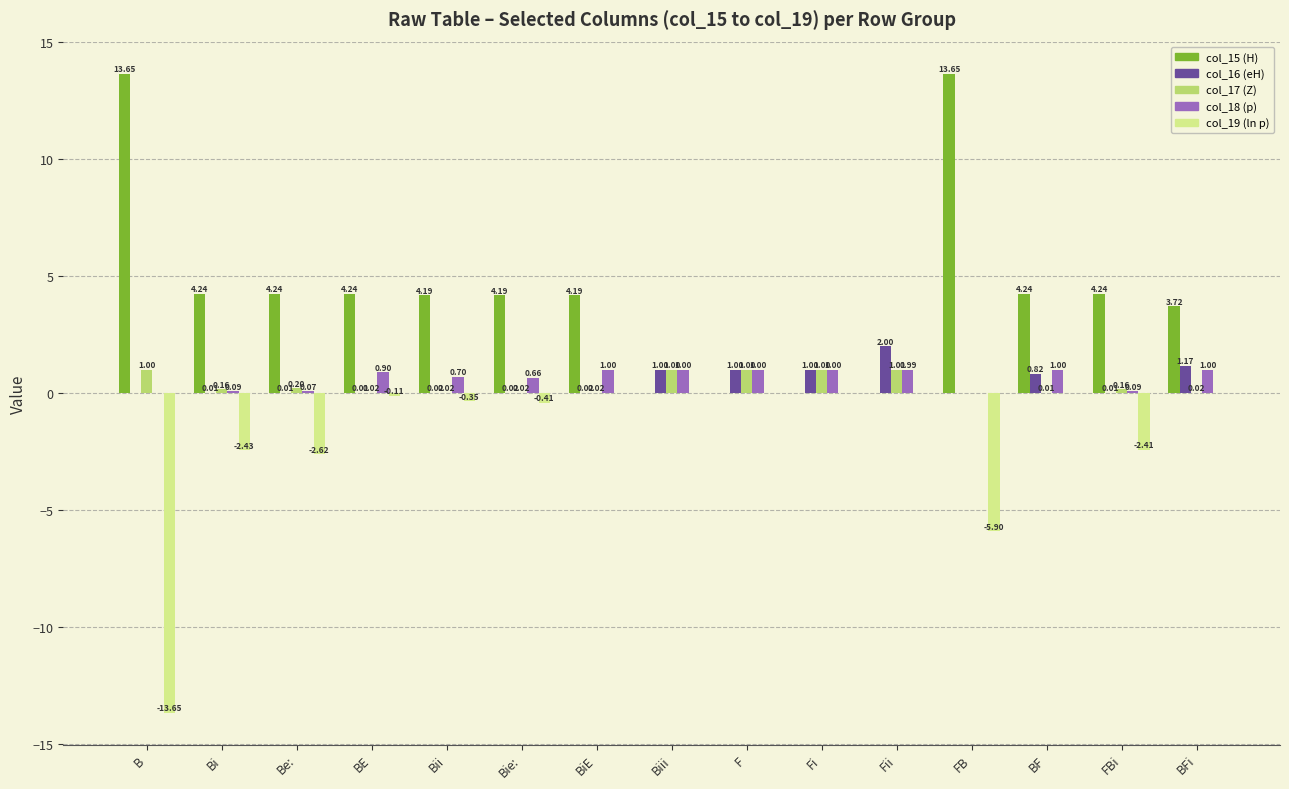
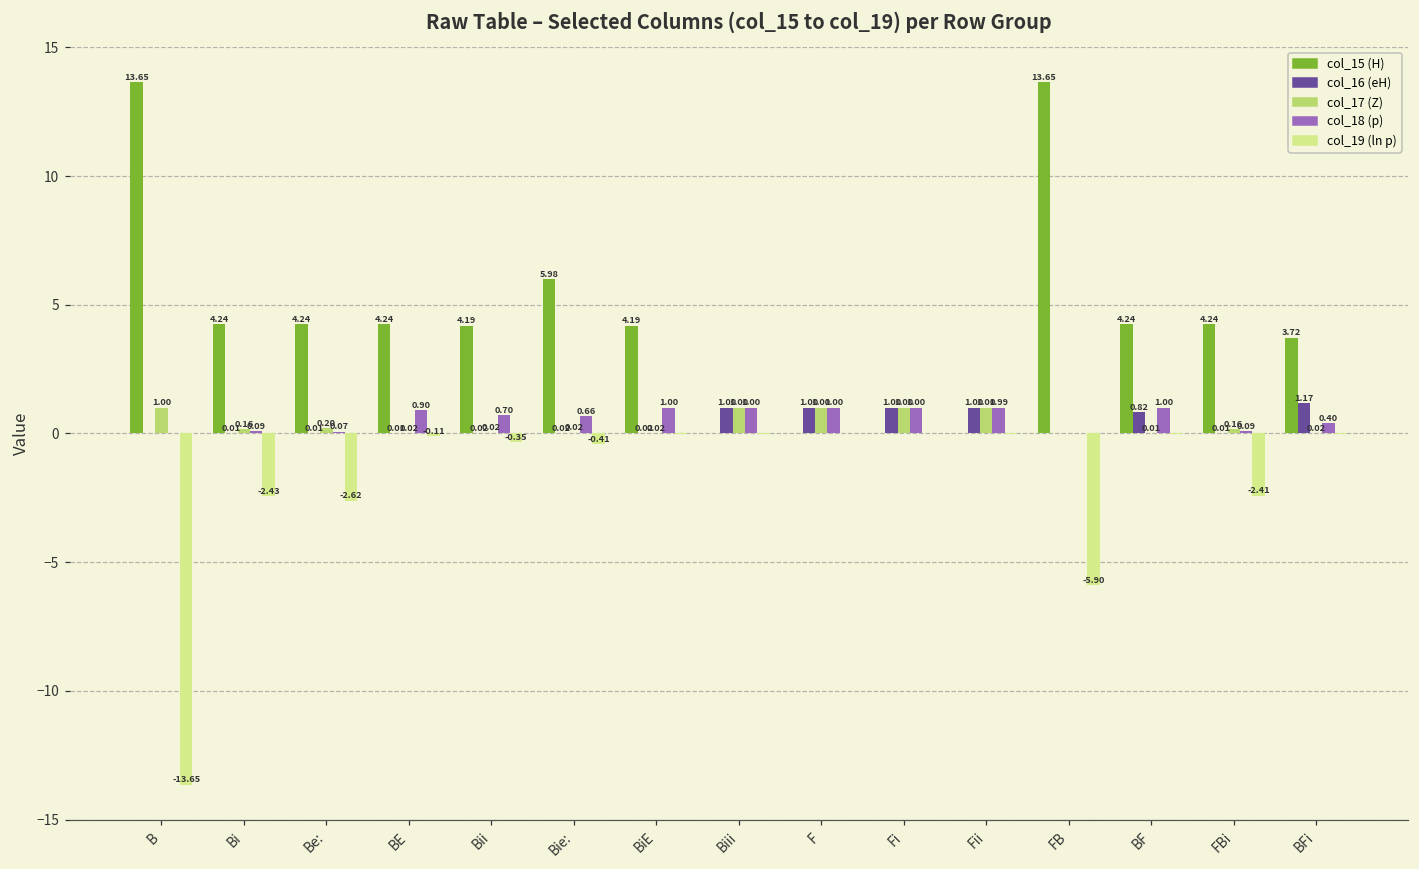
col_15 (H), Bie:: 4.19 -> 5.98
col_16 (eH), Fii: 2.00 -> 1.00
col_18 (p), BFi: 1.00 -> 0.40
